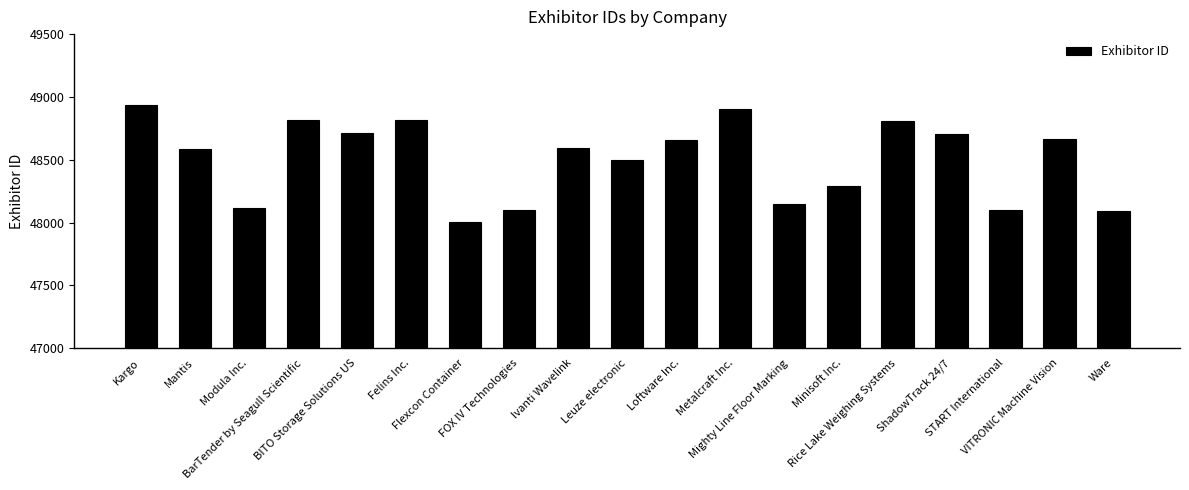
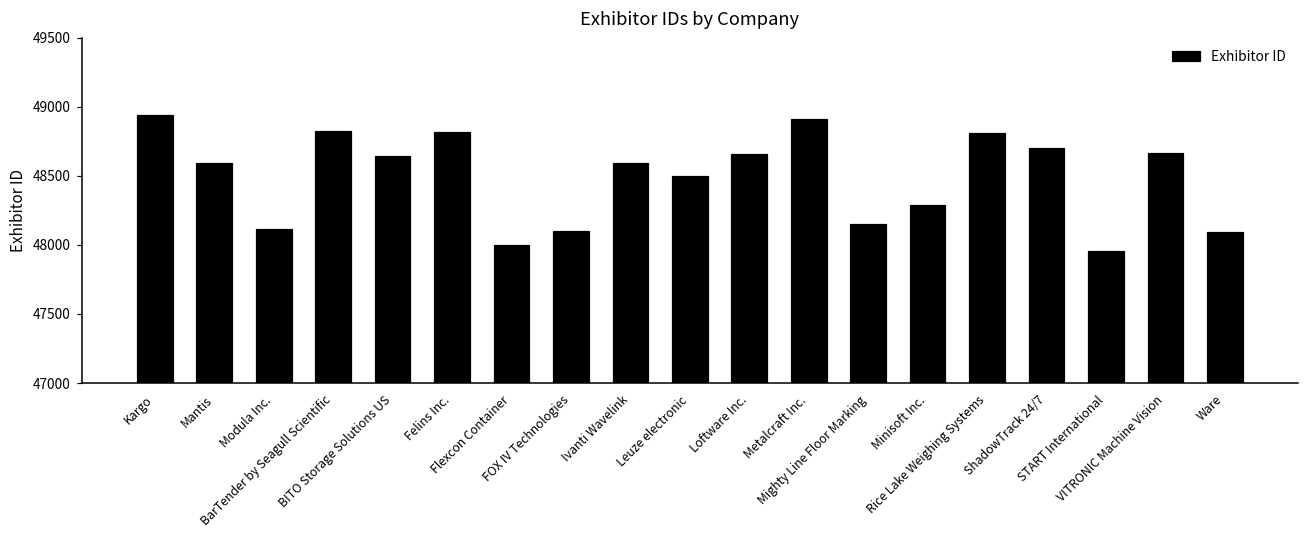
BITO Storage Solutions US: 48720 -> 48640
START International: 48100 -> 47950
